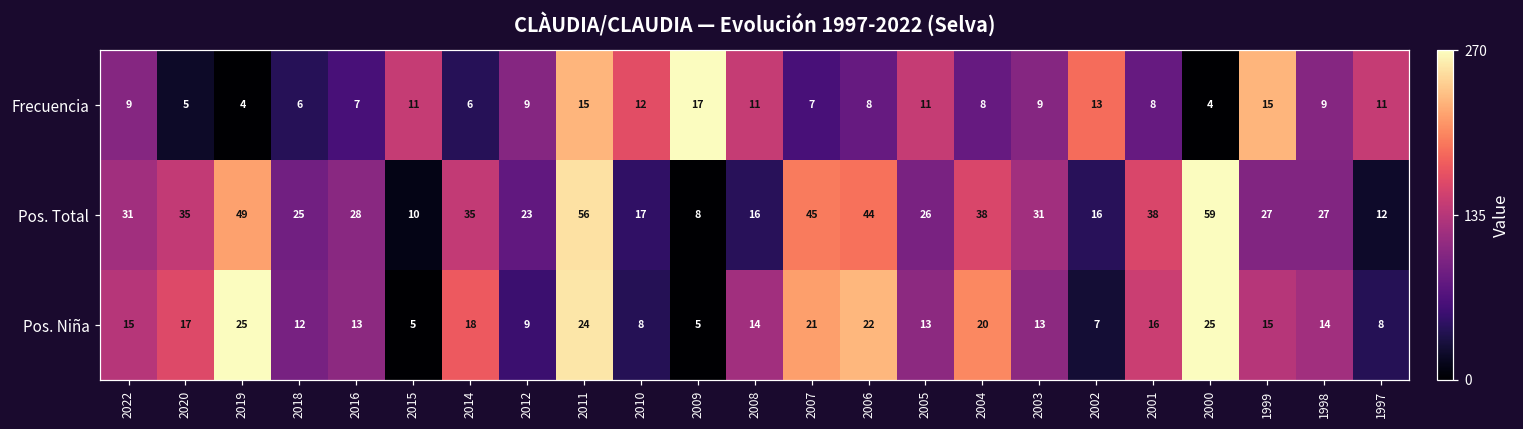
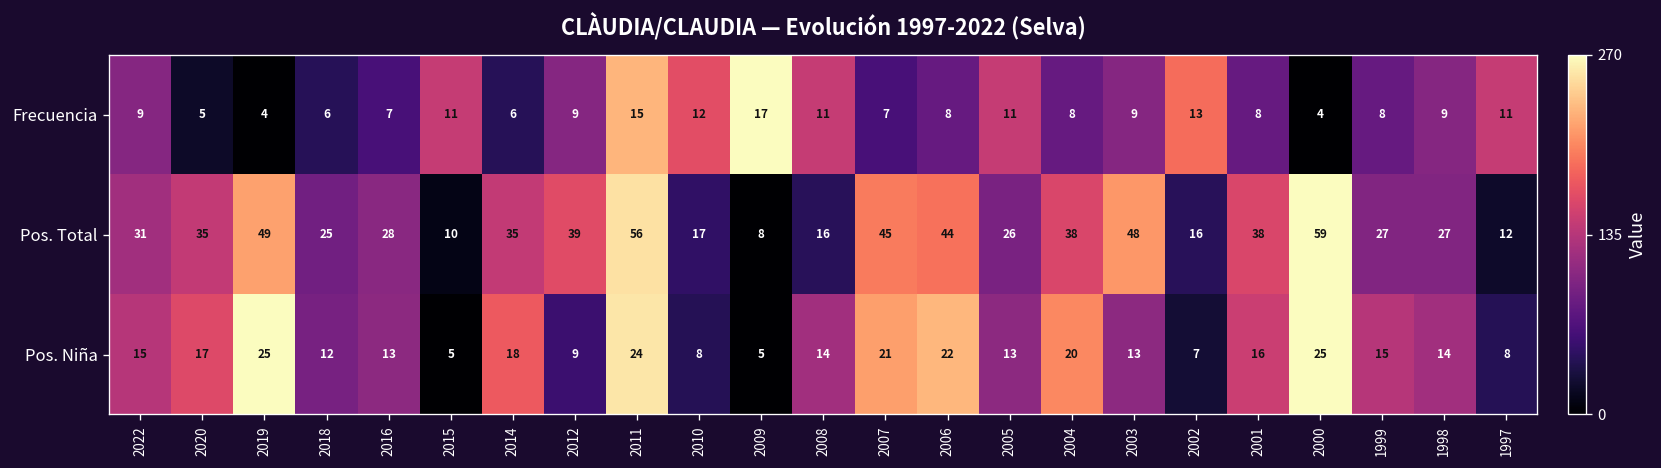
Frecuencia, 1999: 15 -> 8
Pos. Total, 2012: 23 -> 39
Pos. Total, 2003: 31 -> 48
